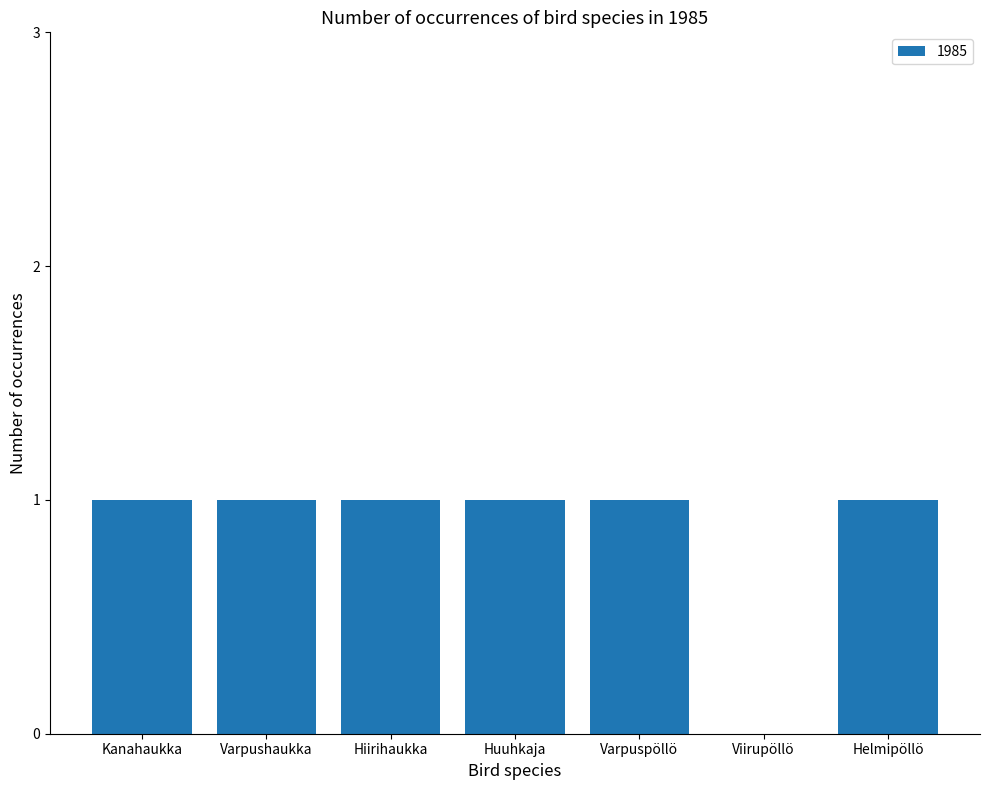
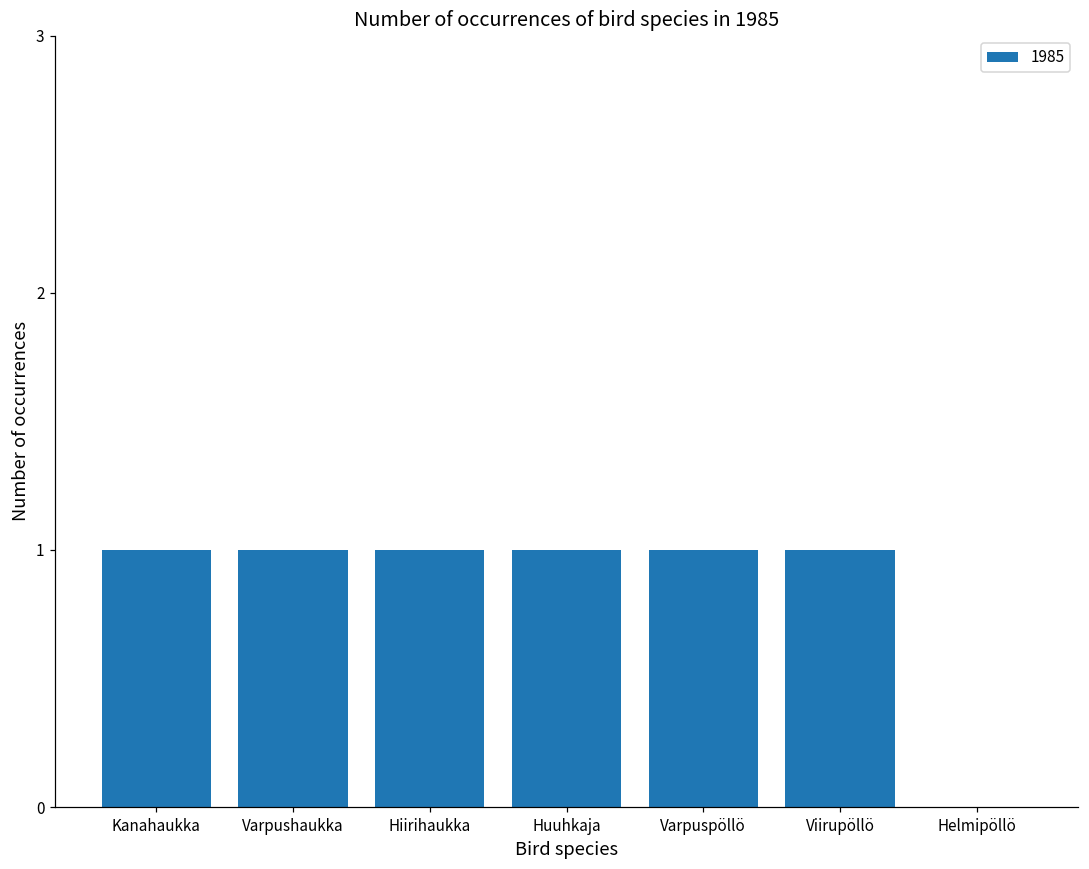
Viirupöllö: 0 -> 1
Helmipöllö: 1 -> 0
